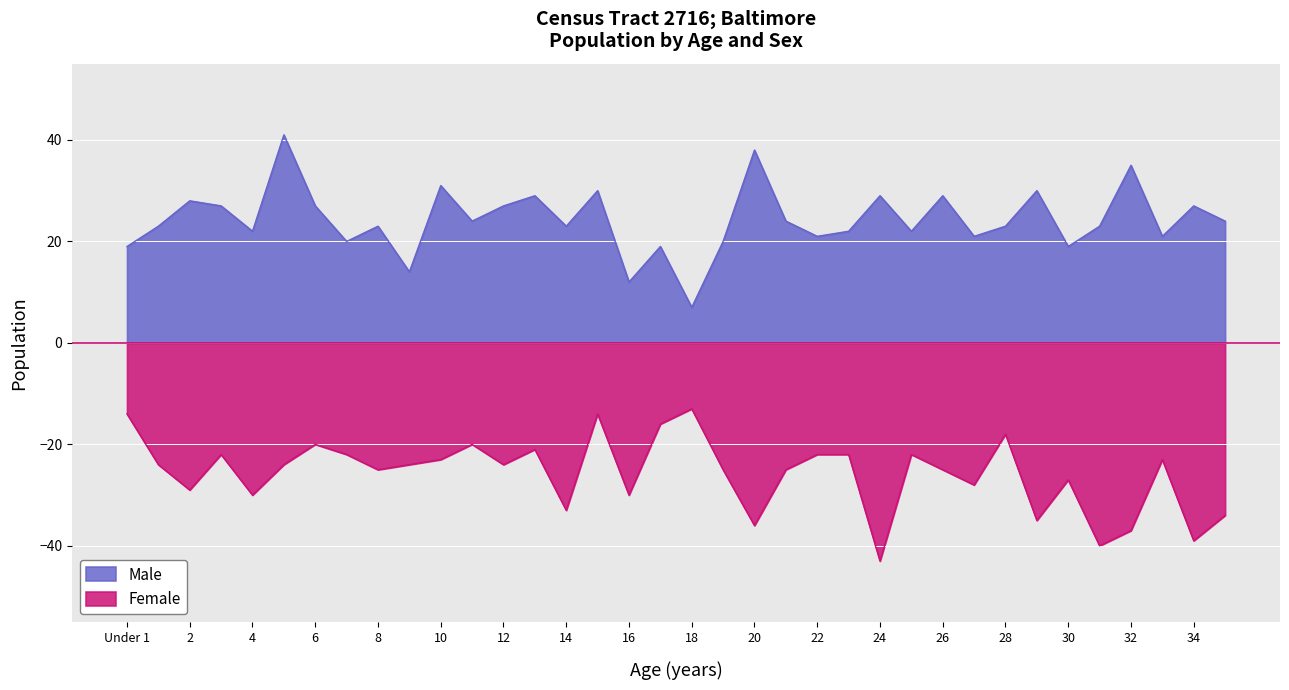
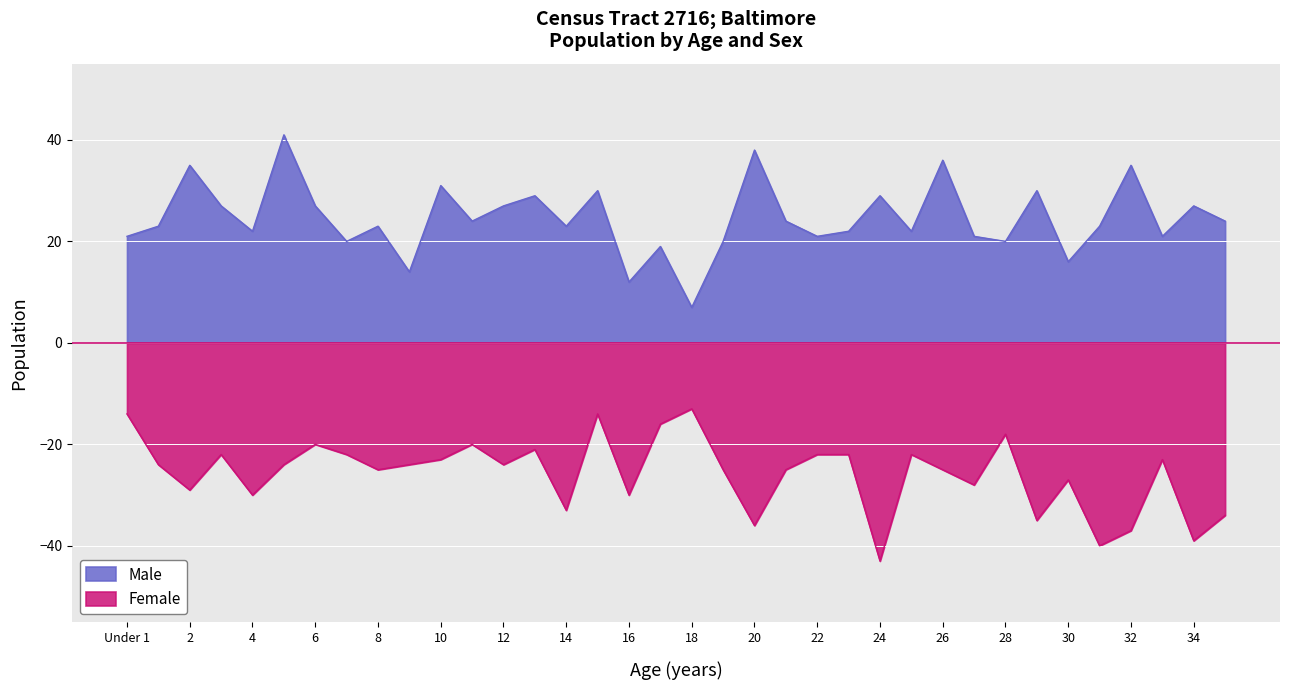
Male, Under 1: 19 -> 21
Male, 2: 28 -> 35
Male, 26: 29 -> 36
Male, 28: 23 -> 20
Male, 30: 19 -> 16
